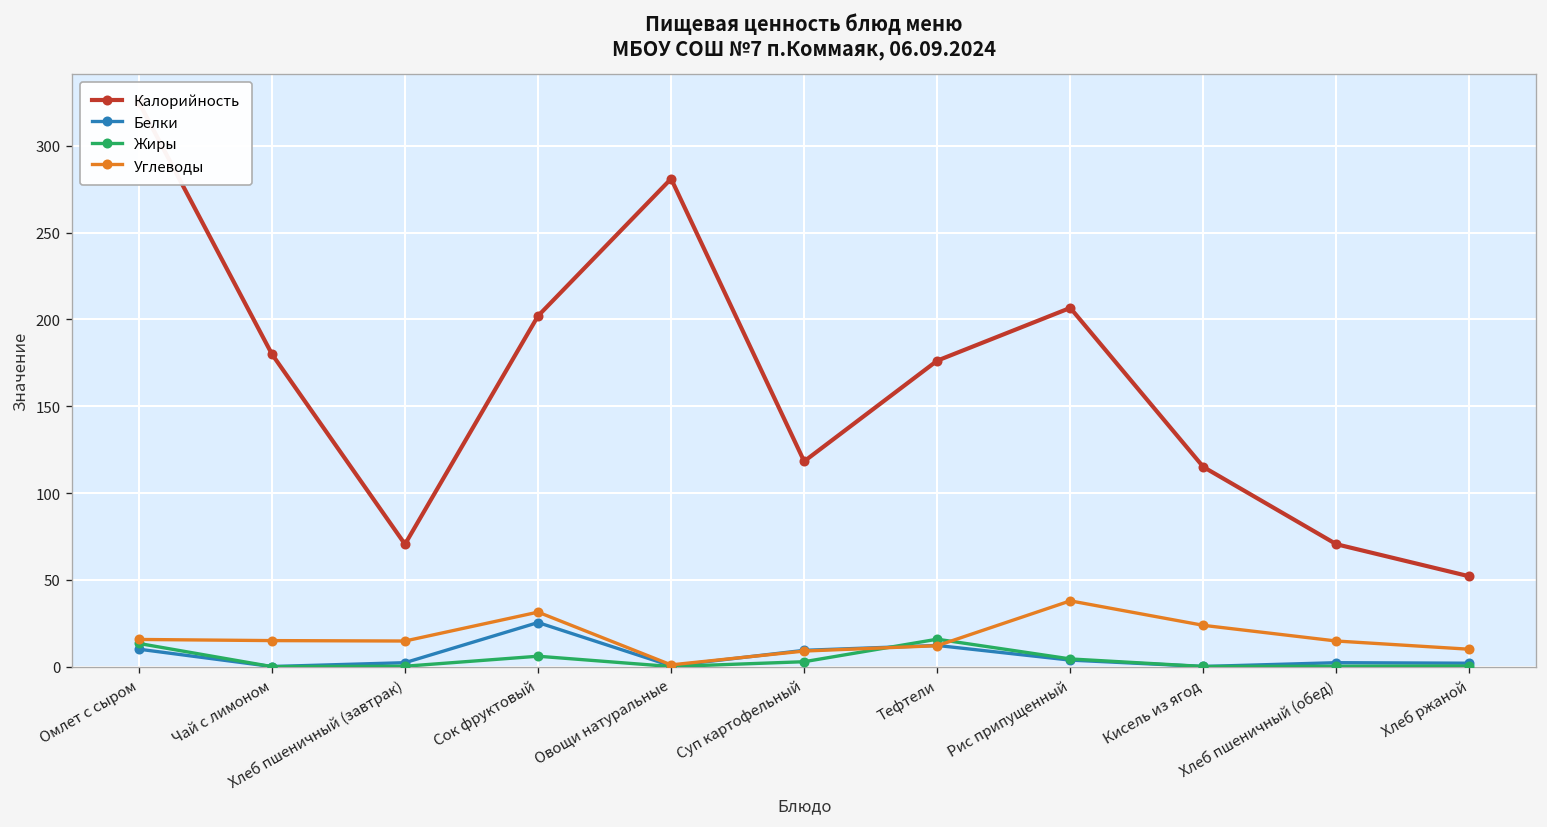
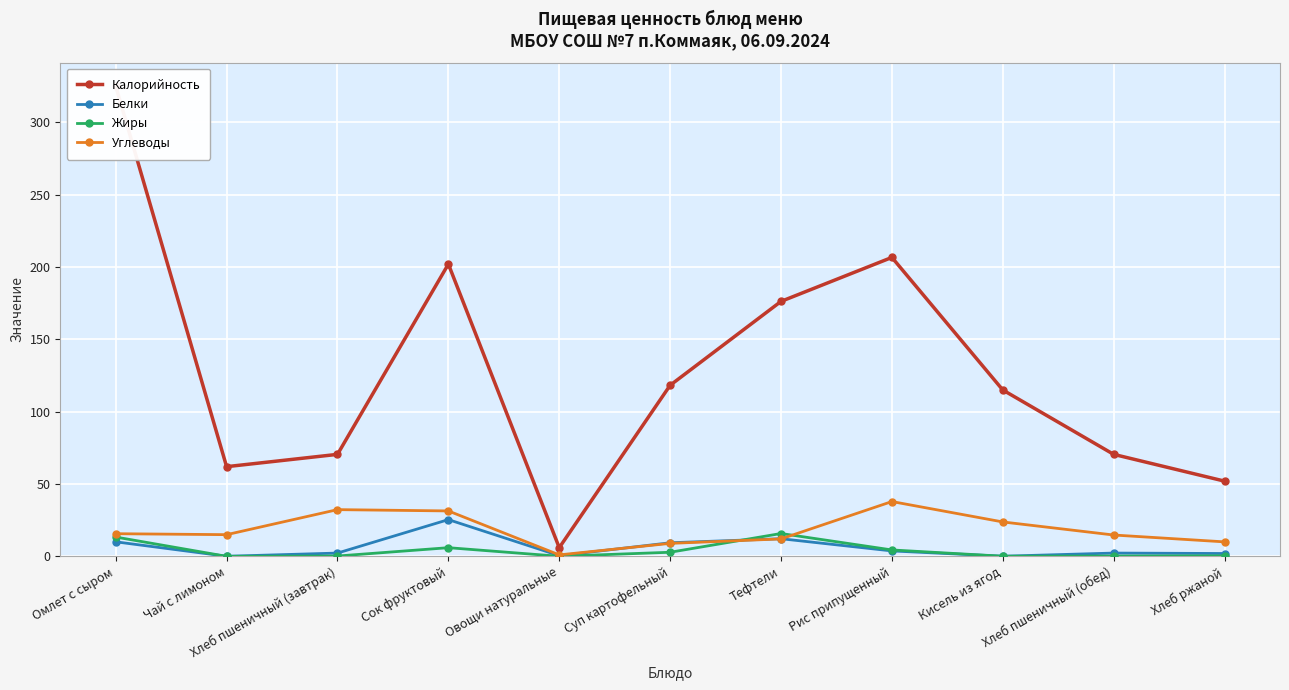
Калорийность, Чай с лимоном: 180 -> 62
Углеводы, Хлеб пшеничный (завтрак): 15 -> 32
Калорийность, Овощи натуральные: 281 -> 6
